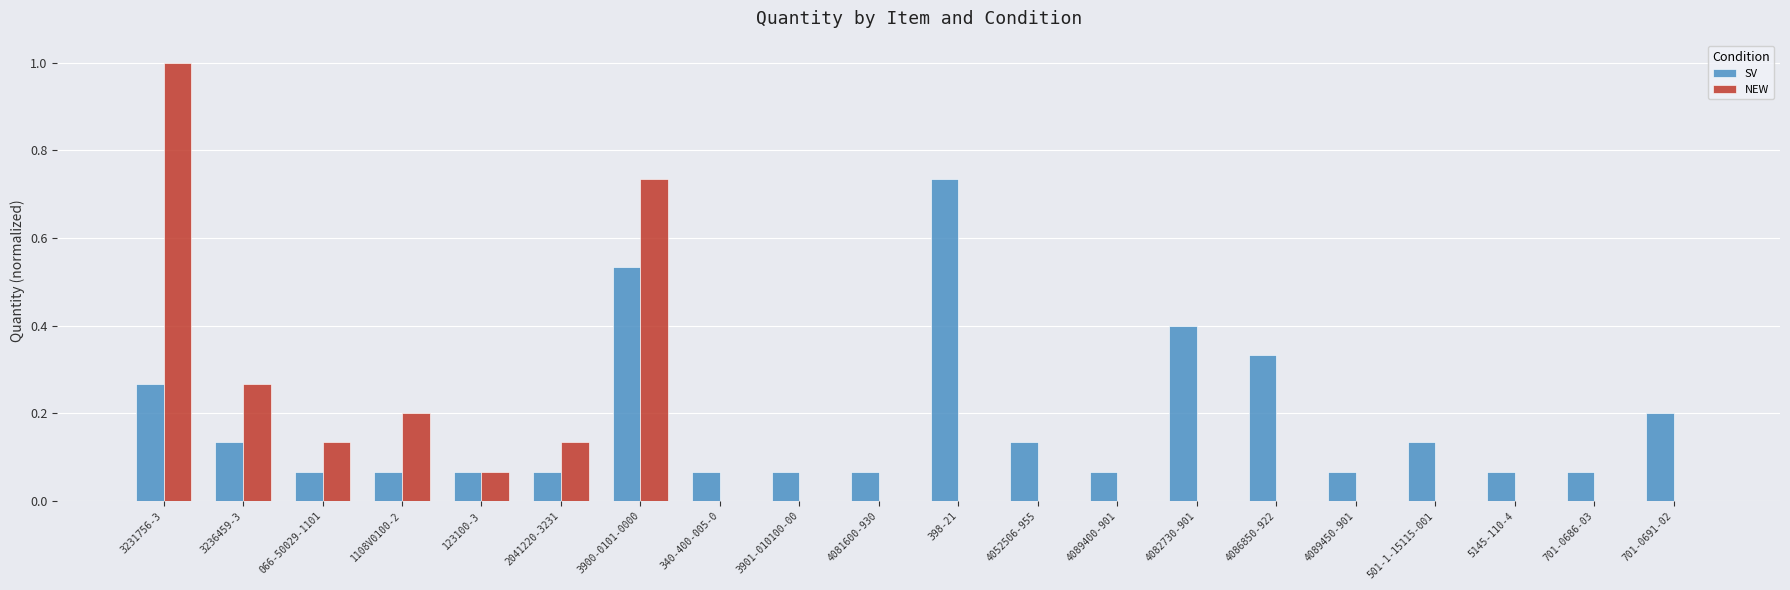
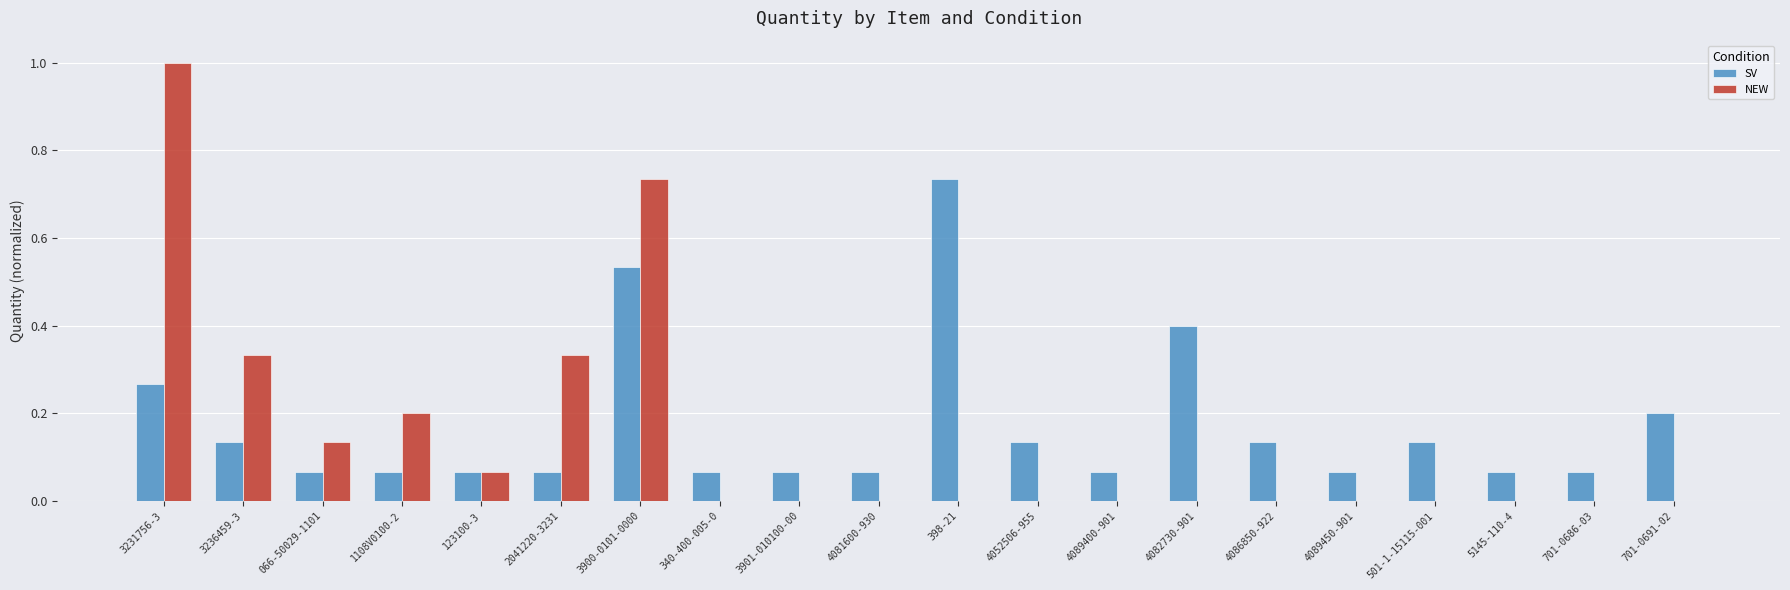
NEW, 3236459-3: 0.27 -> 0.33
NEW, 2041220-3231: 0.13 -> 0.33
SV, 4086850-922: 0.33 -> 0.13
